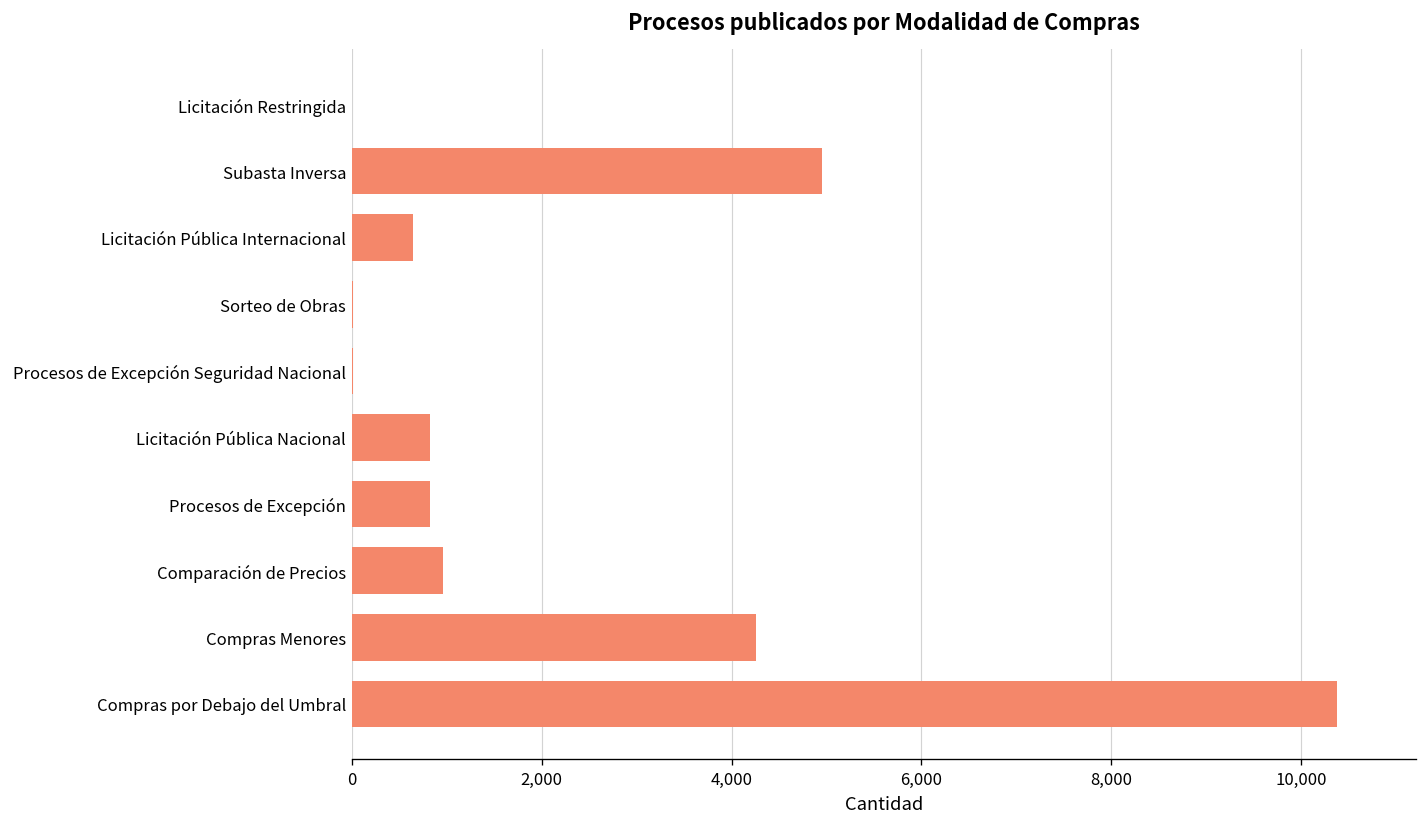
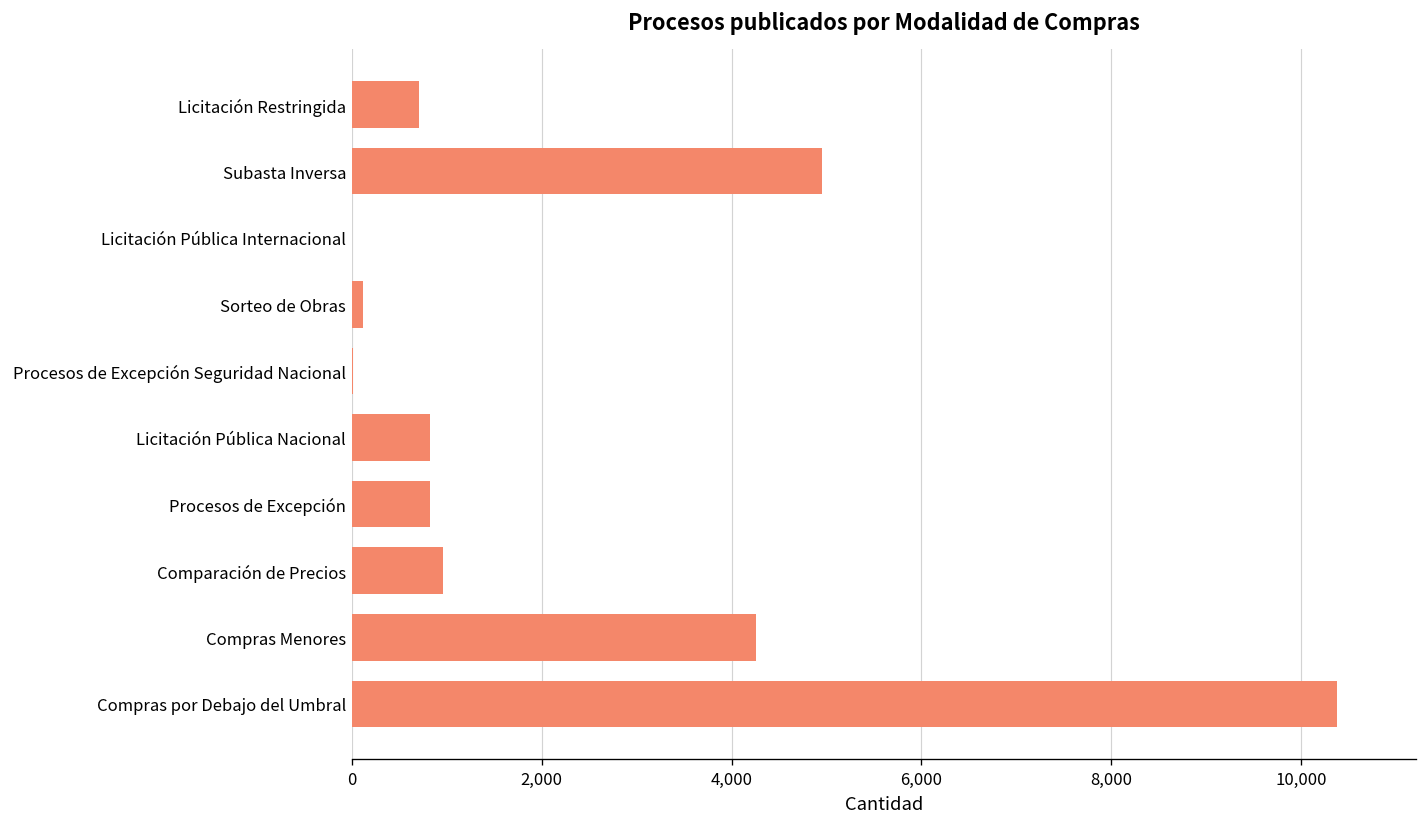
Licitación Restringida: 0 -> 700
Licitación Pública Internacional: 600 -> 0
Sorteo de Obras: 0 -> 100
